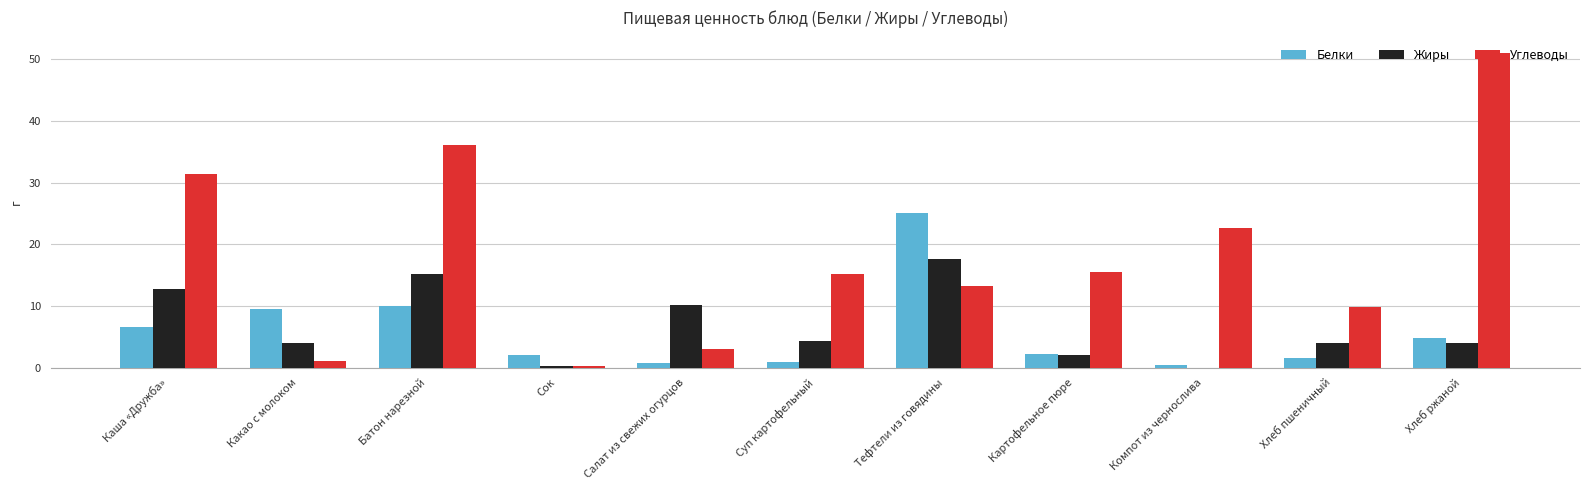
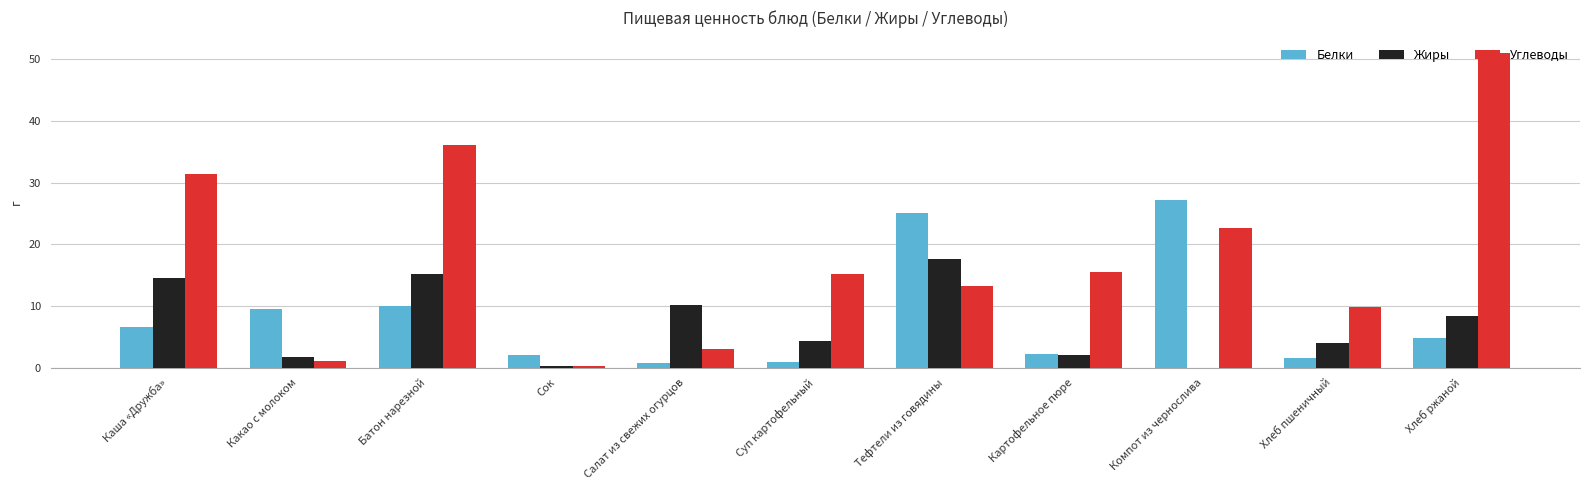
Жиры, Каша «Дружба»: 13 -> 15
Жиры, Какао с молоком: 4 -> 2
Белки, Компот из чернослива: 0 -> 27
Жиры, Хлеб ржаной: 4 -> 8
